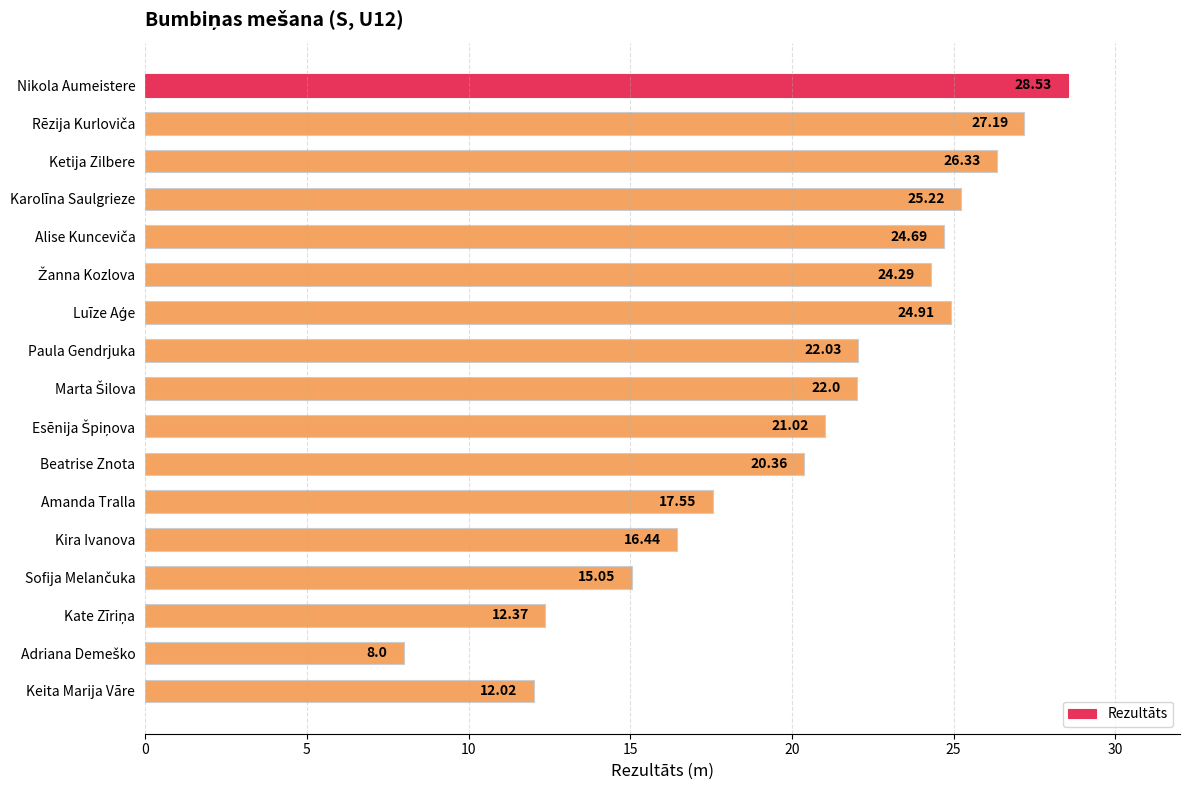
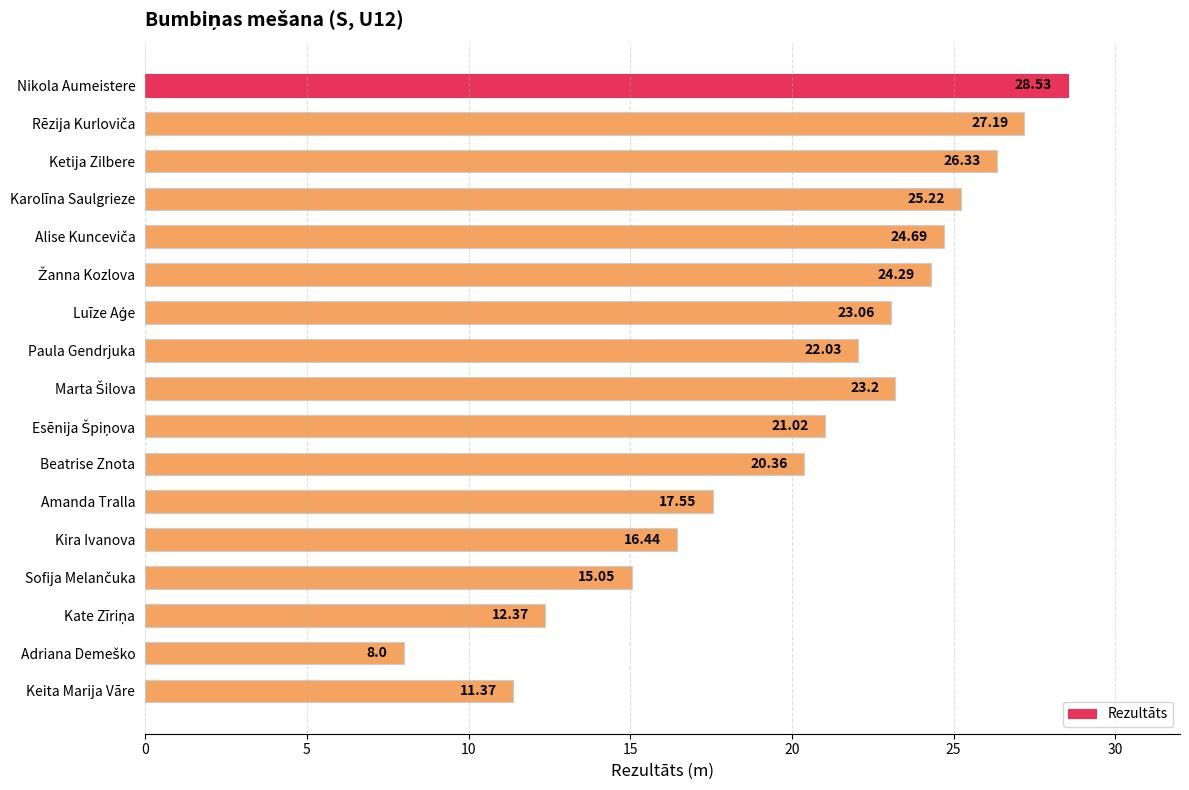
Luīze Aģe: 24.91 -> 23.06
Marta Šilova: 22.0 -> 23.2
Keita Marija Vāre: 12.02 -> 11.37
